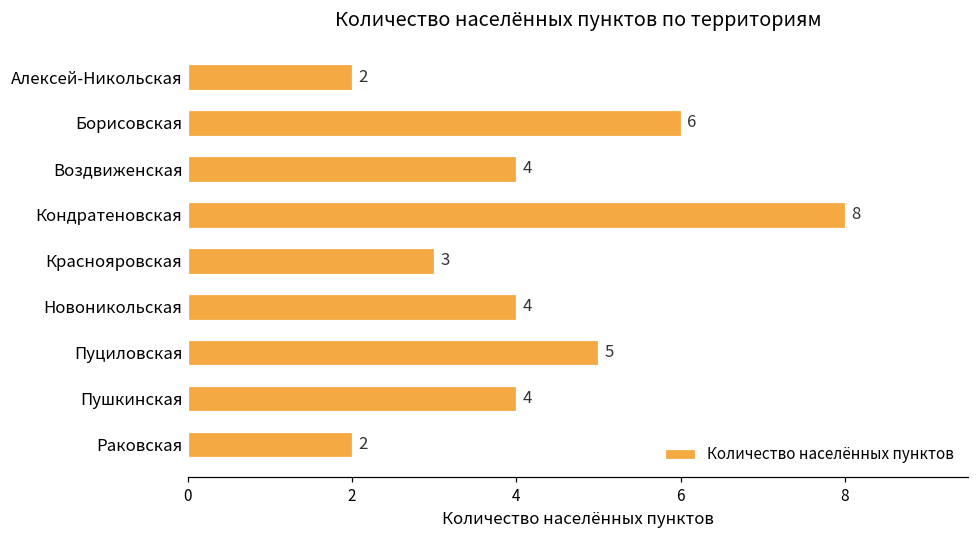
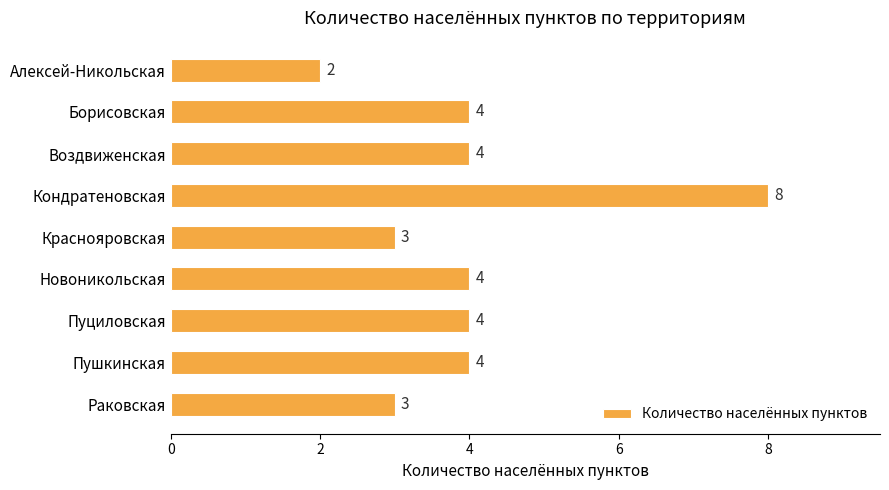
Борисовская: 6 -> 4
Пуциловская: 5 -> 4
Раковская: 2 -> 3
